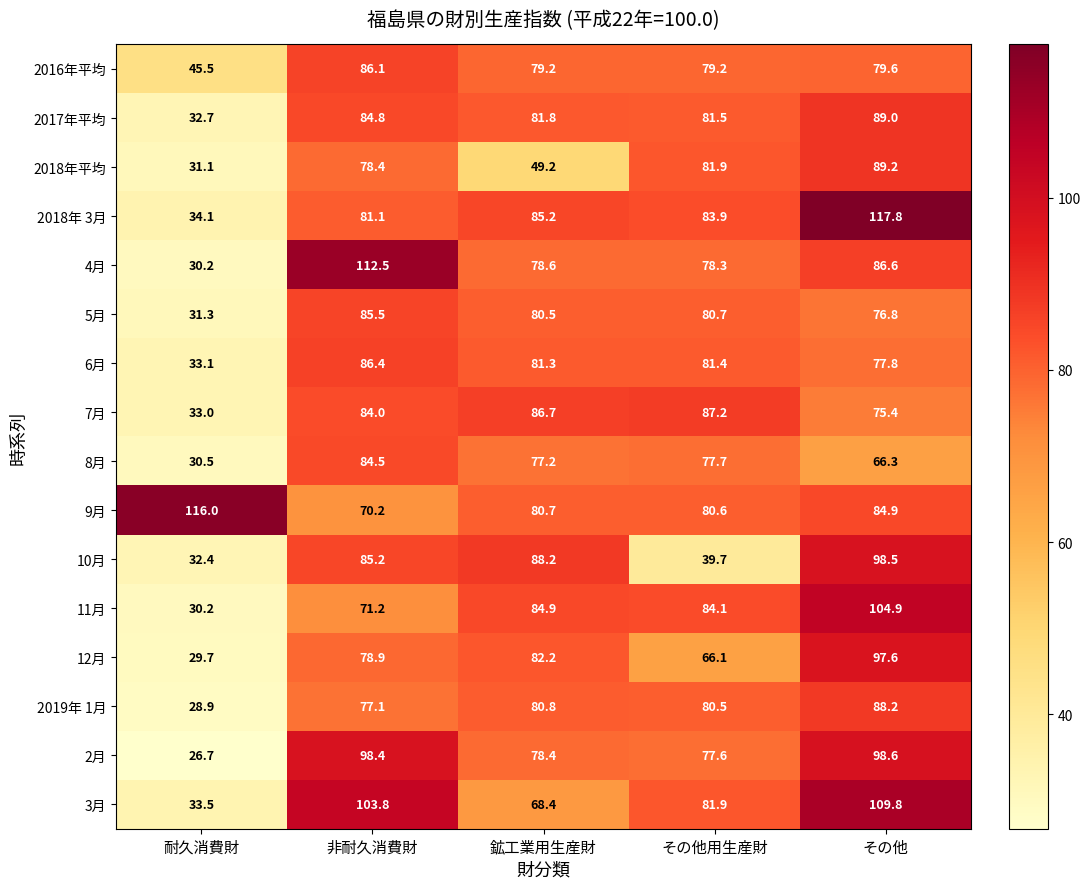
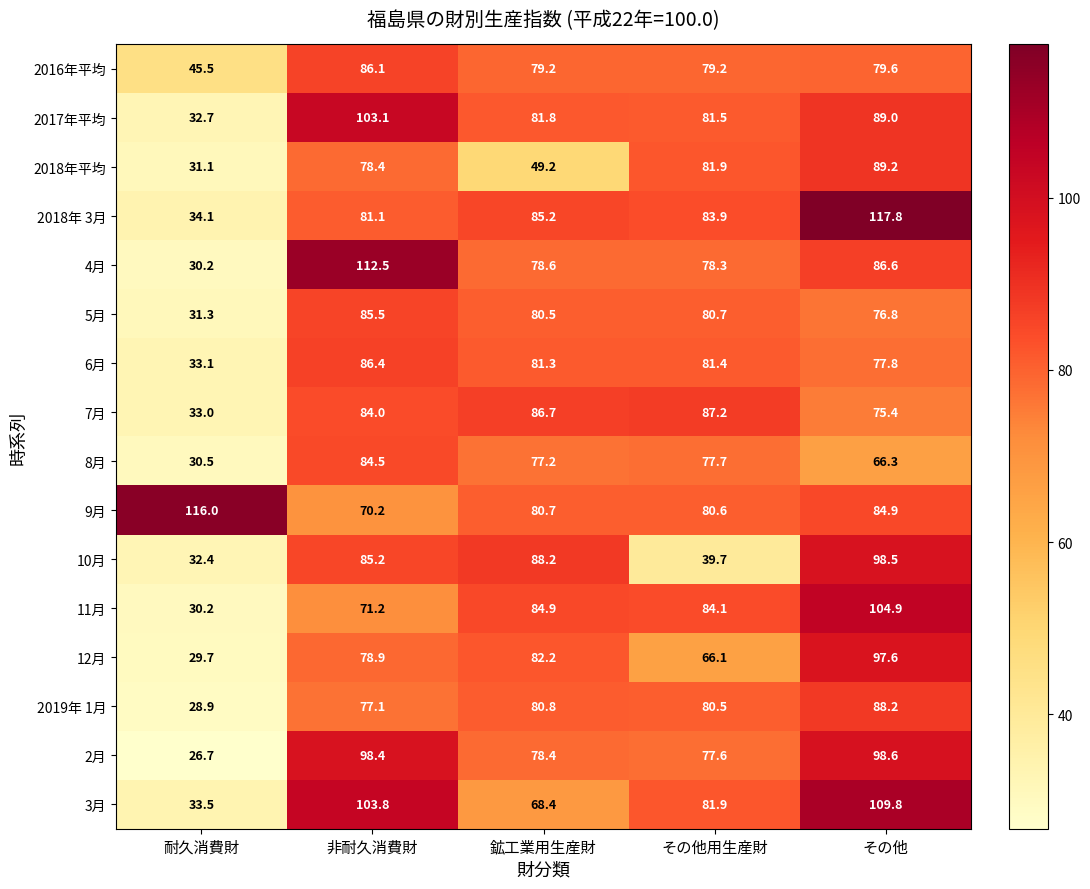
2017年平均, 非耐久消費財: 84.8 -> 103.1
